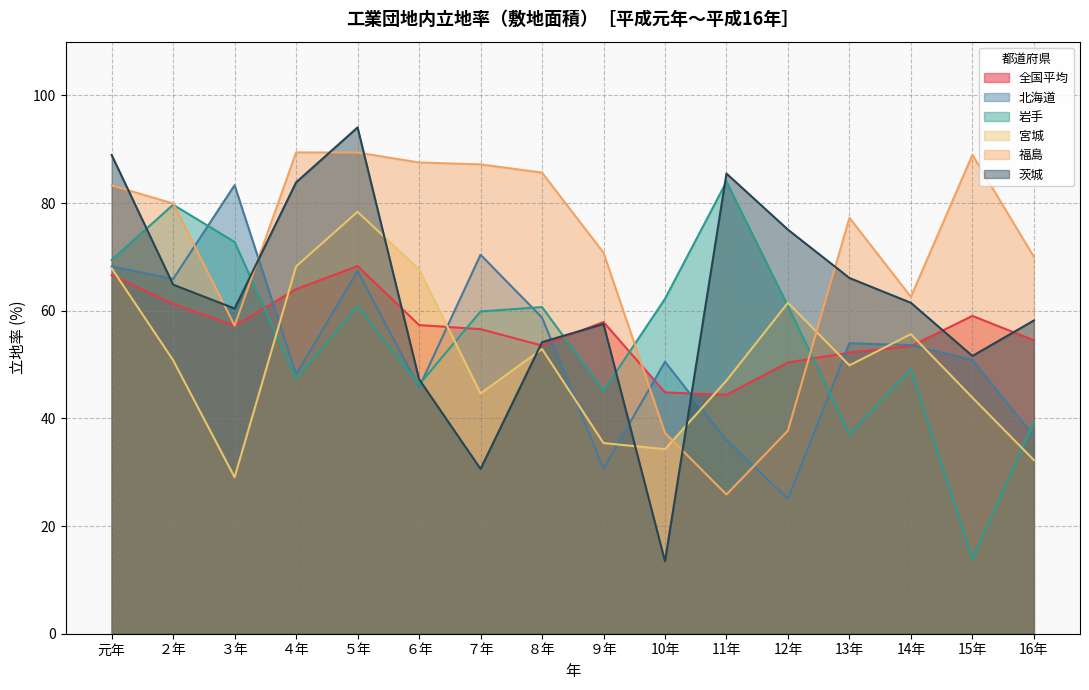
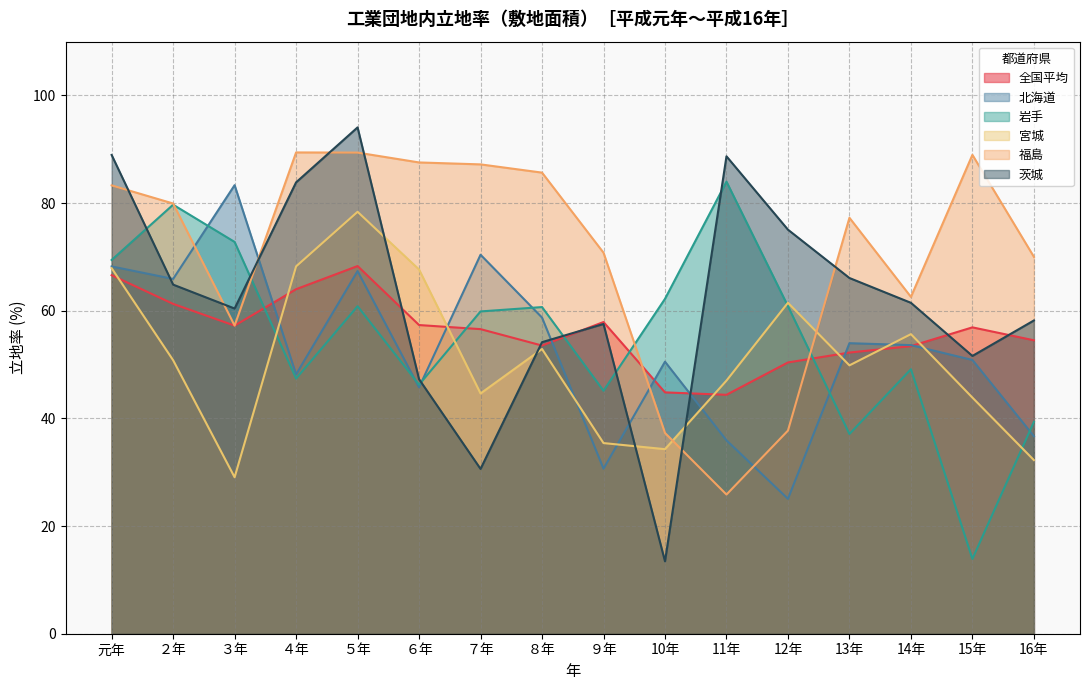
茨城, 11年: 86 -> 89
全国平均, 15年: 59 -> 57
